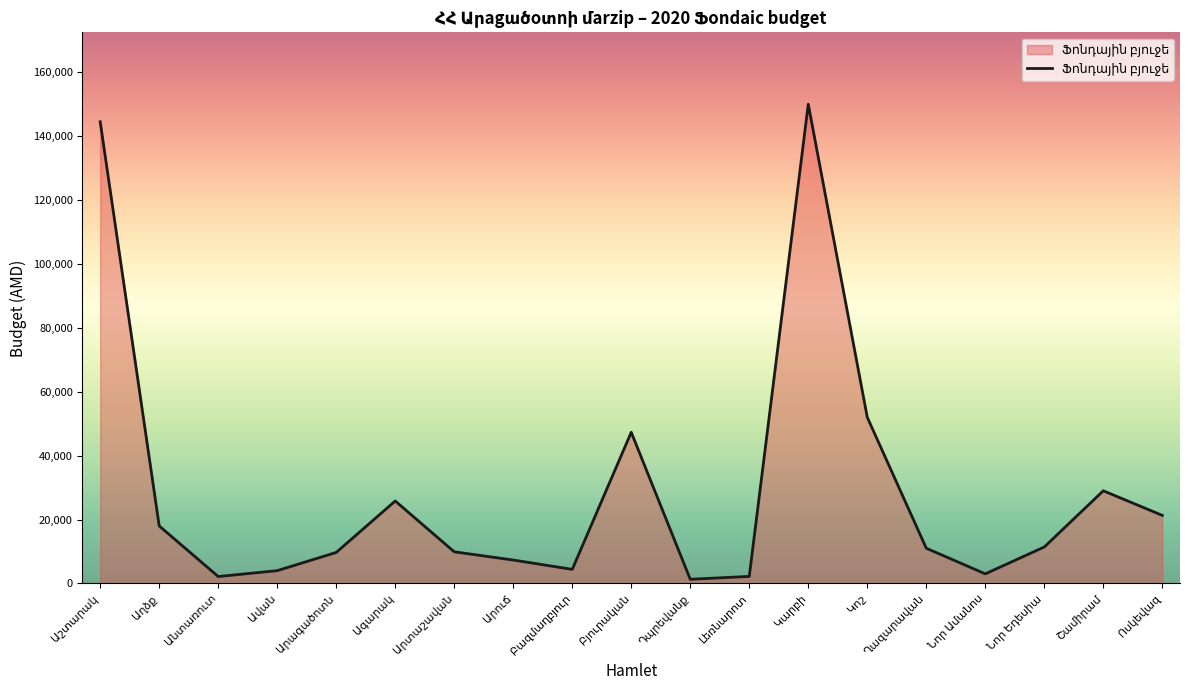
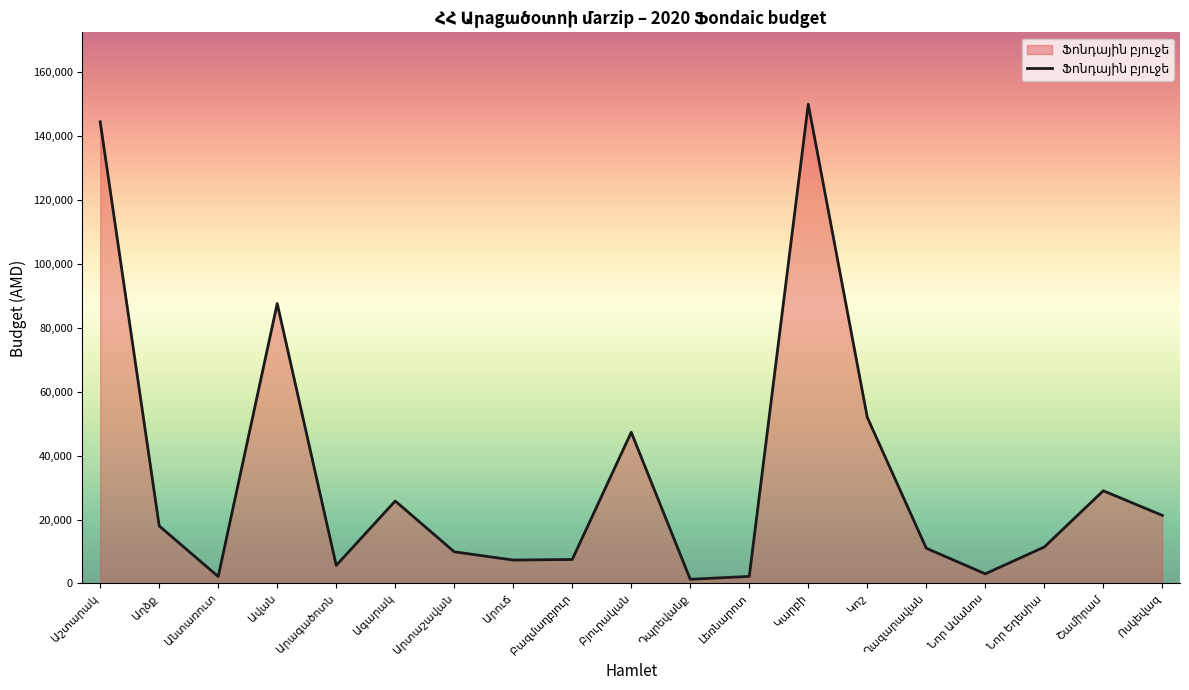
Ավան: 4,000 -> 88,000
Արագածոտն: 10,000 -> 6,000
Բազմաղբյուր: 4,000 -> 8,000
